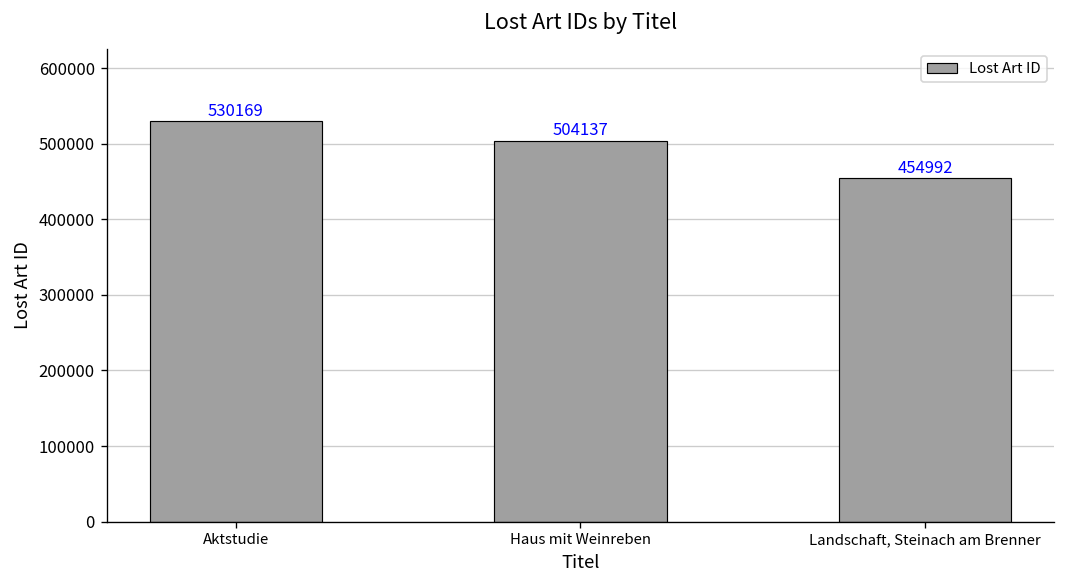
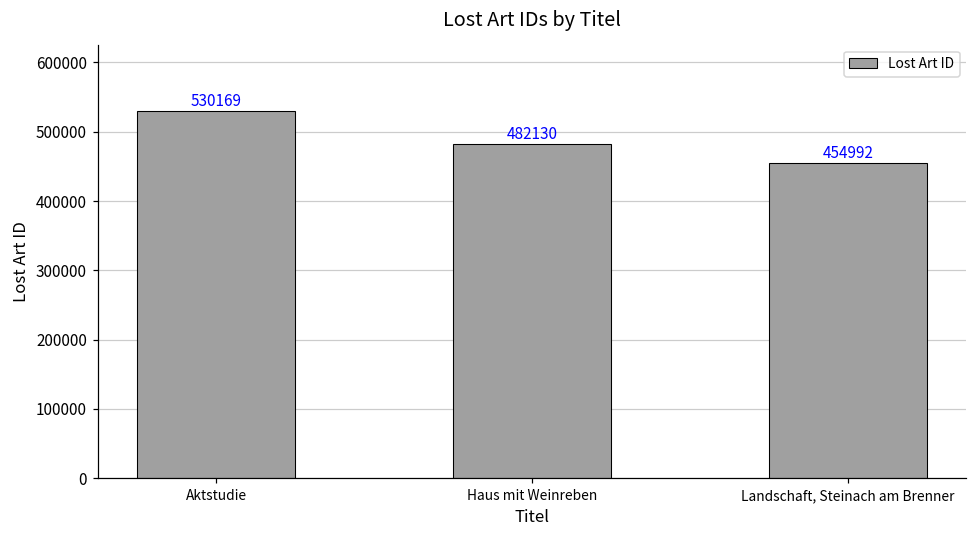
Haus mit Weinreben: 504137 -> 482130
